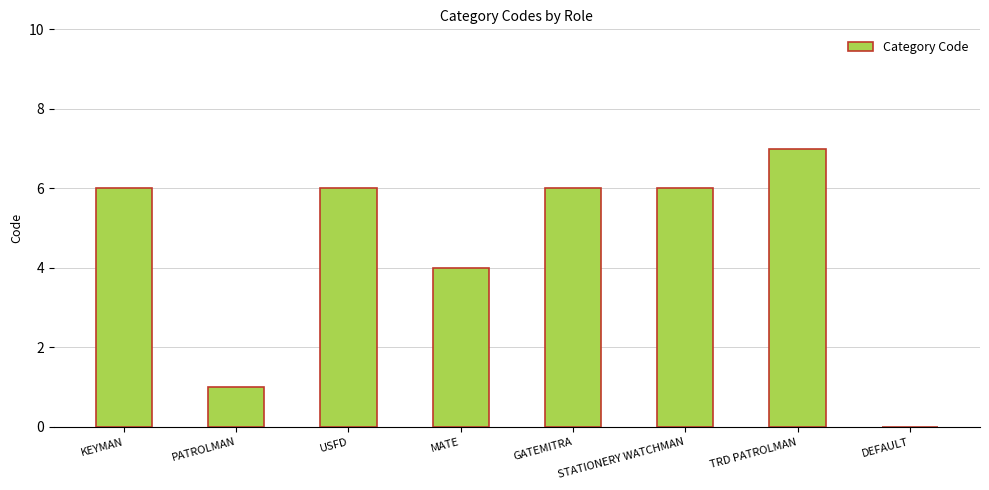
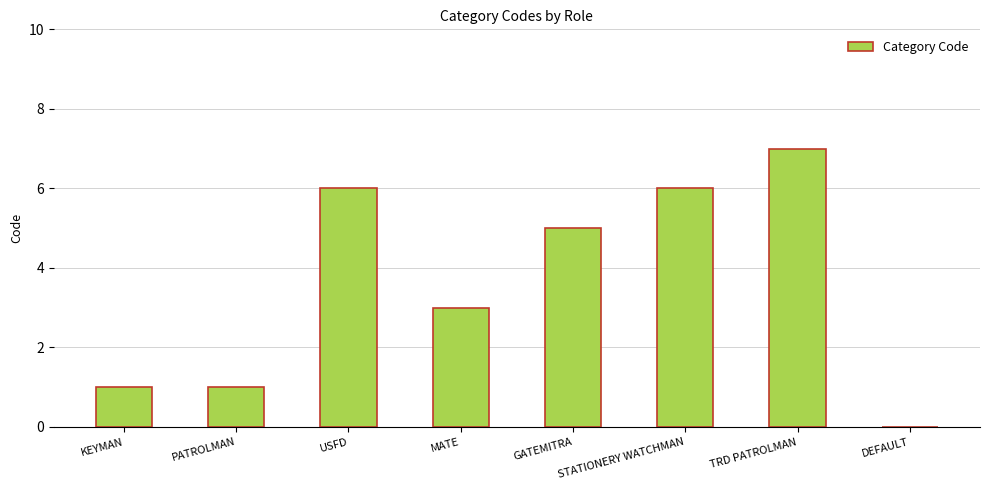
KEYMAN: 6 -> 1
MATE: 4 -> 3
GATEMITRA: 6 -> 5
